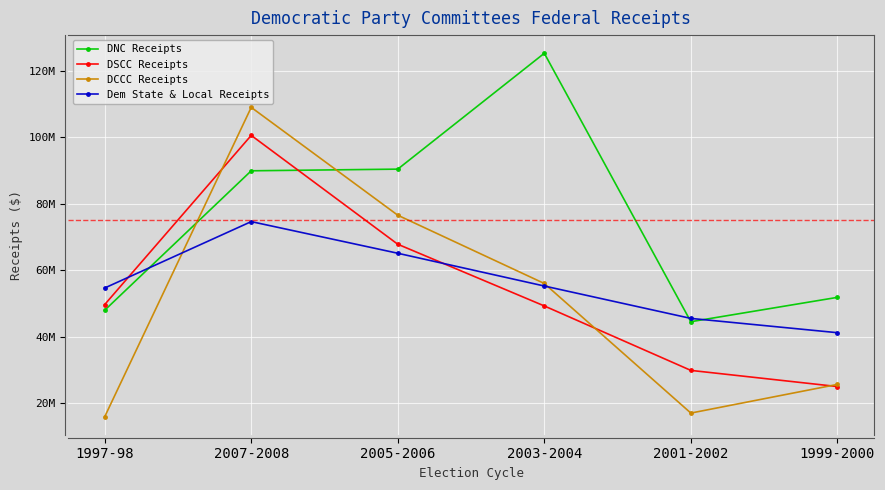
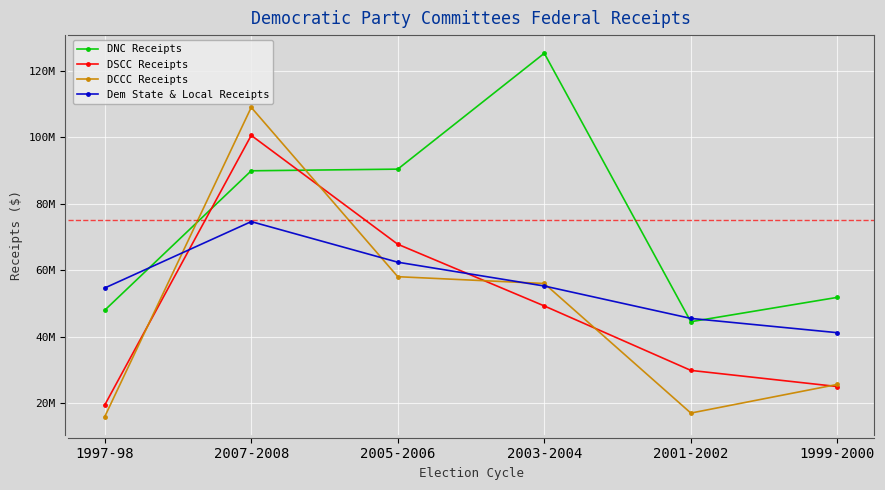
DSCC Receipts, 1997-98: 50000000 -> 19000000
DCCC Receipts, 2005-2006: 77000000 -> 58000000
Dem State & Local Receipts, 2005-2006: 65000000 -> 62000000
